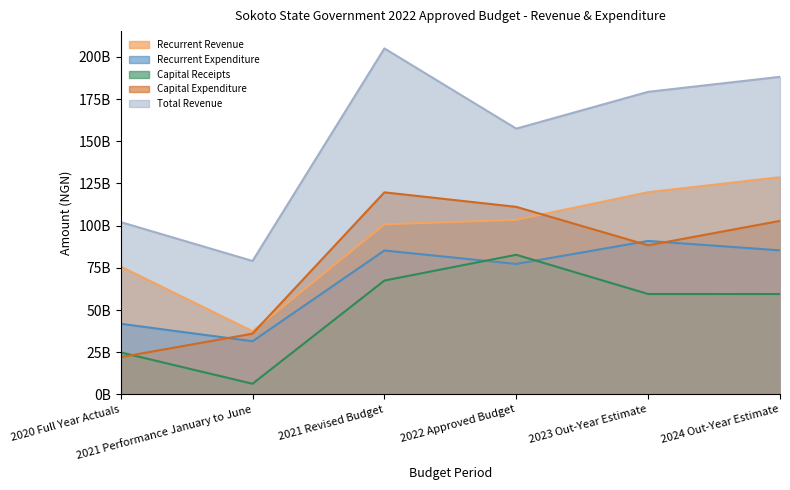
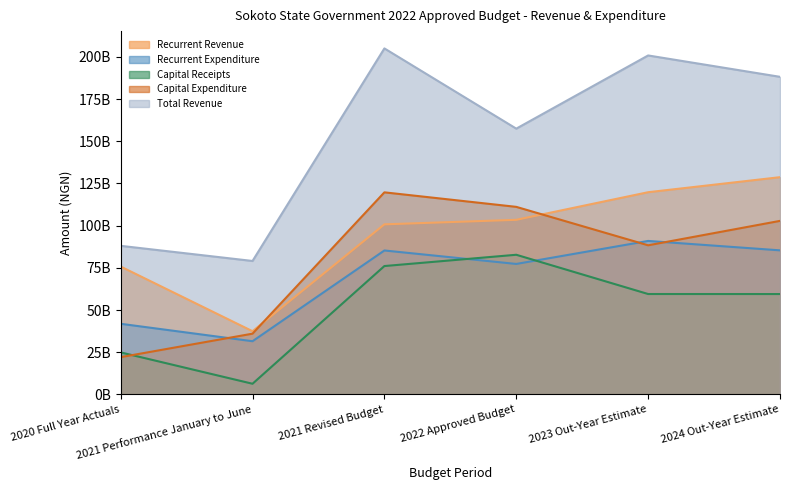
Total Revenue, 2020 Full Year Actuals: 102000000000 -> 88000000000
Capital Receipts, 2021 Revised Budget: 67000000000 -> 76000000000
Total Revenue, 2023 Out-Year Estimate: 179000000000 -> 201000000000
